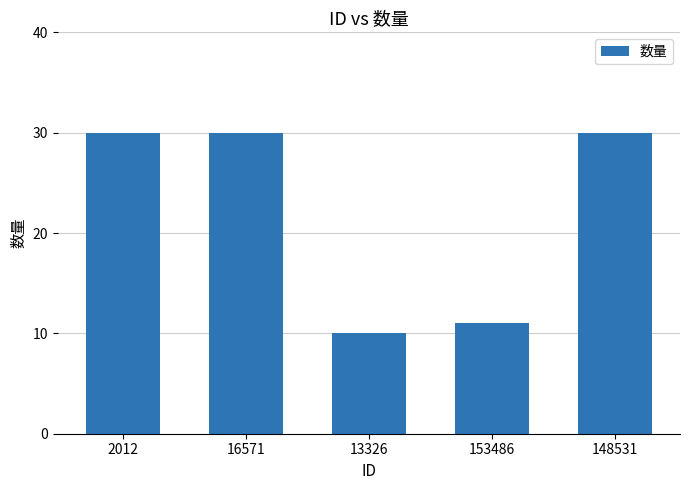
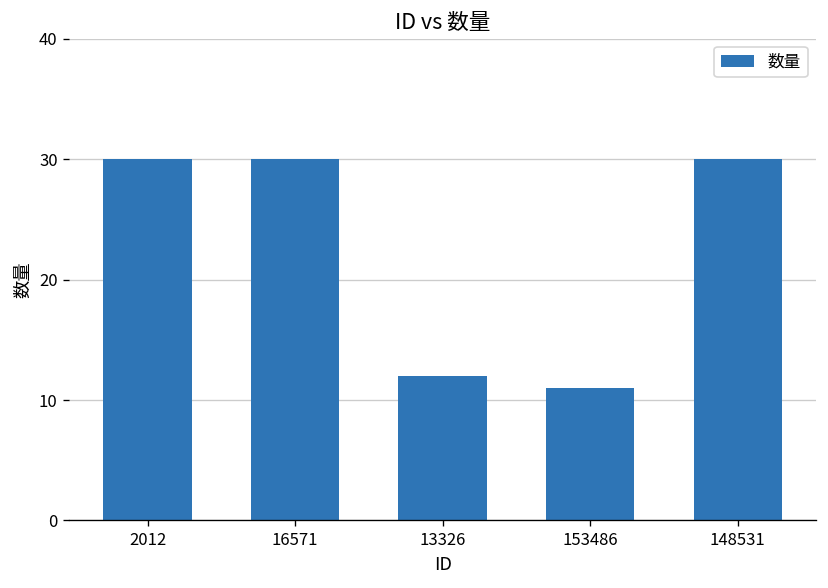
13326: 10 -> 12
